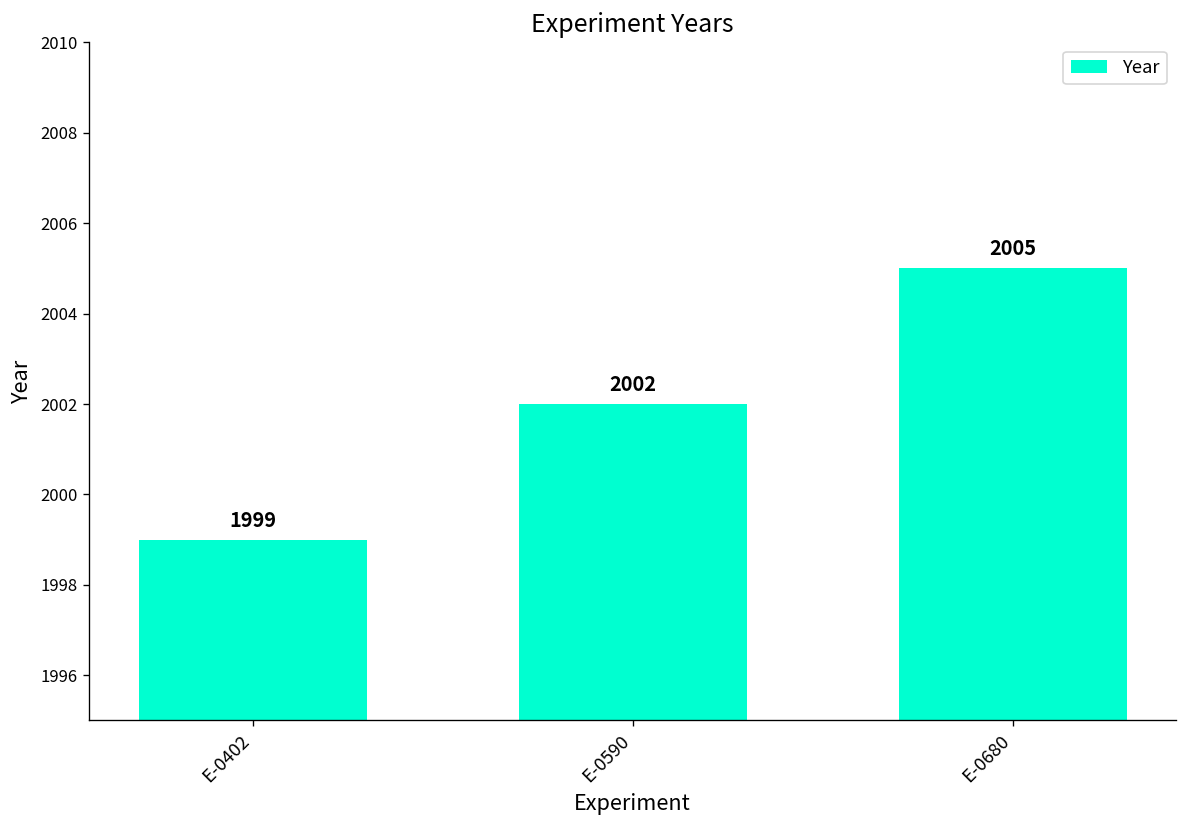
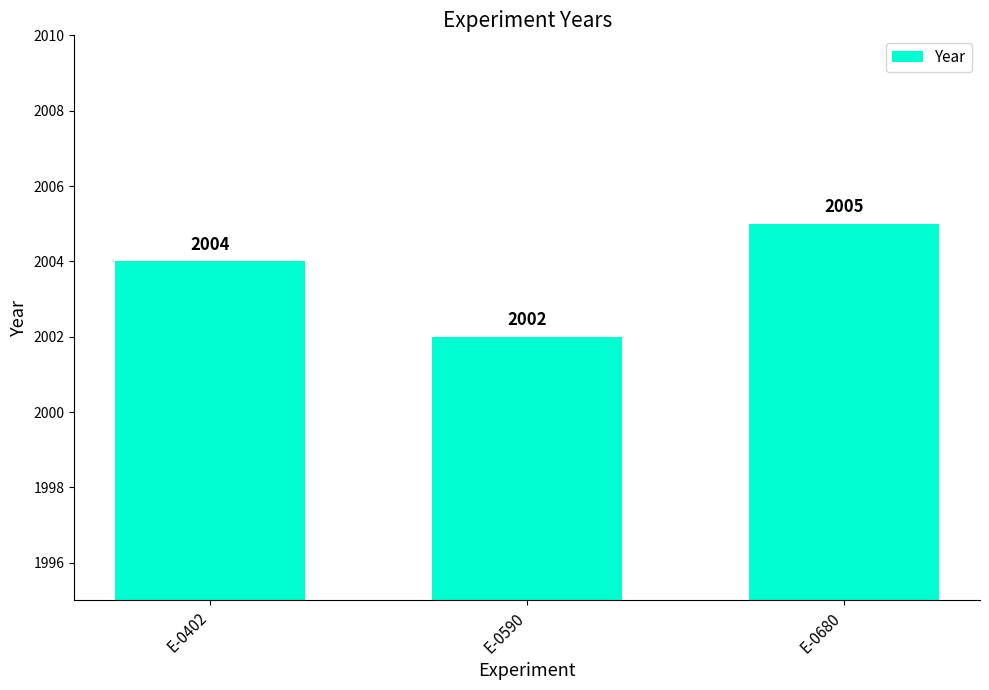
E-0402: 1999 -> 2004
